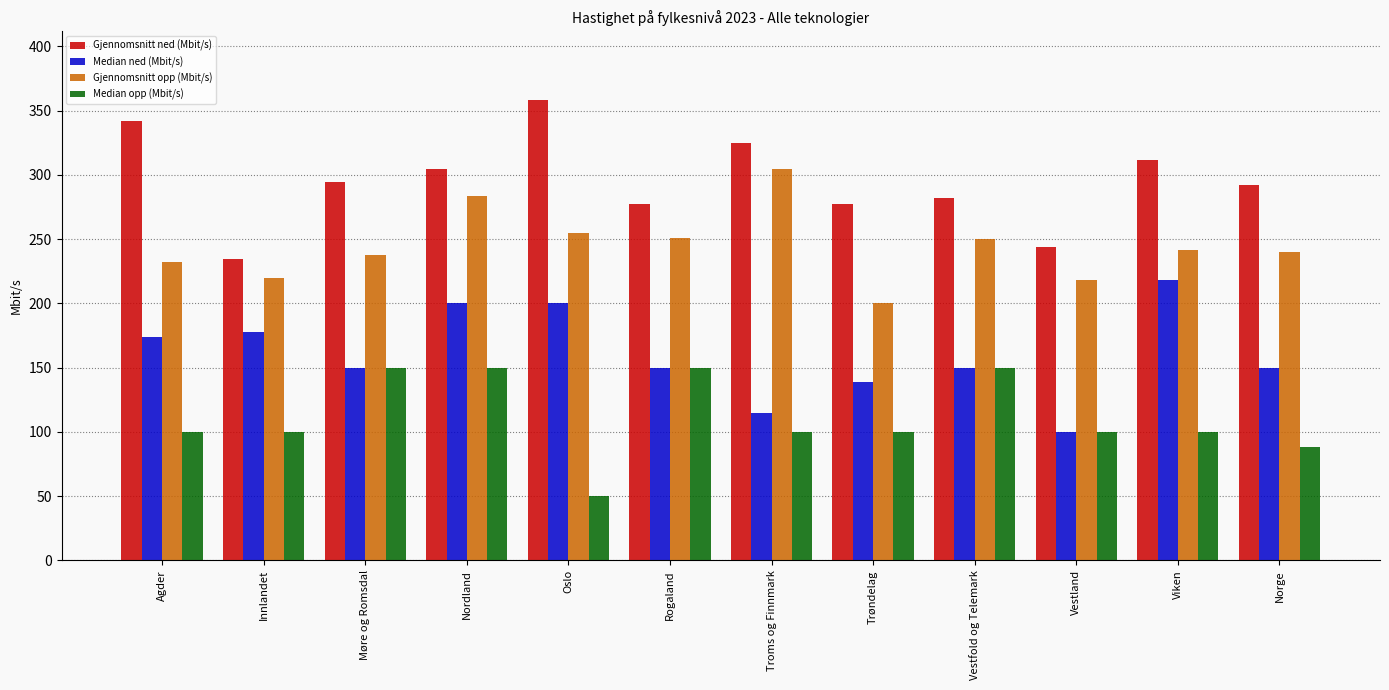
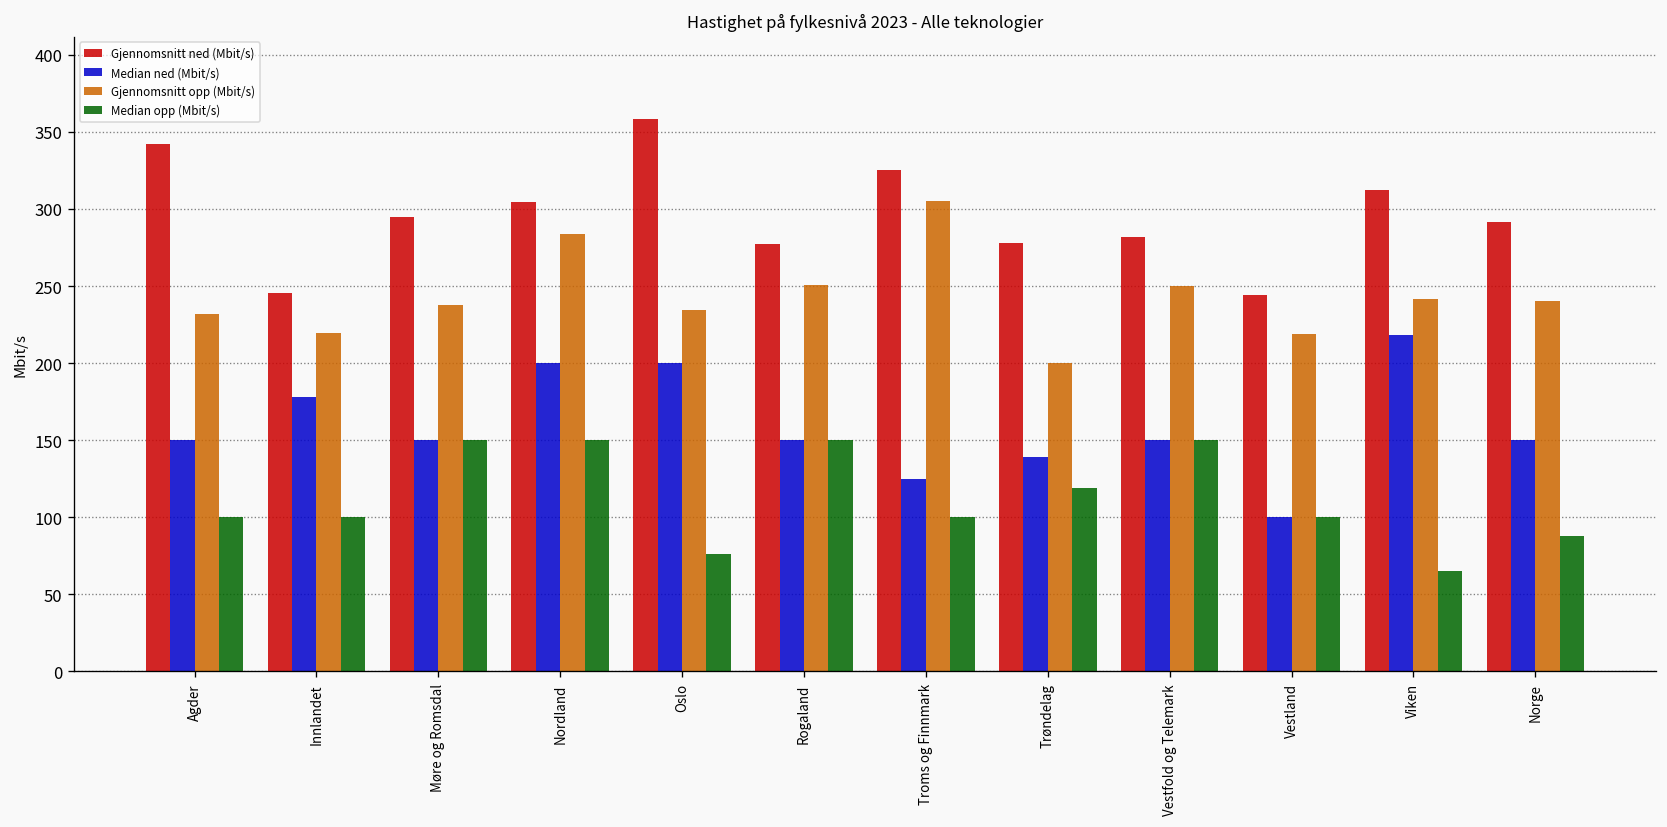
Median ned (Mbit/s), Agder: 174 -> 150
Gjennomsnitt ned (Mbit/s), Innlandet: 234 -> 246
Gjennomsnitt opp (Mbit/s), Oslo: 255 -> 234
Median opp (Mbit/s), Oslo: 50 -> 76
Median ned (Mbit/s), Troms og Finnmark: 115 -> 125
Median opp (Mbit/s), Trøndelag: 100 -> 119
Median opp (Mbit/s), Viken: 100 -> 65
